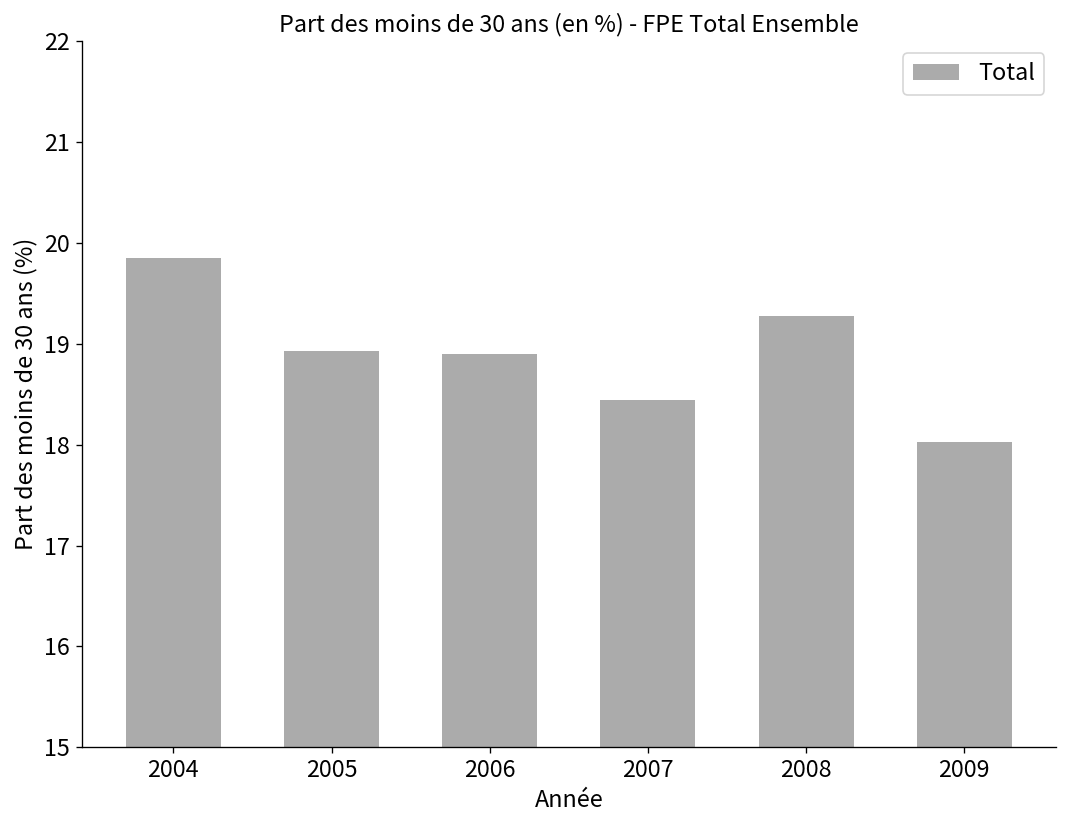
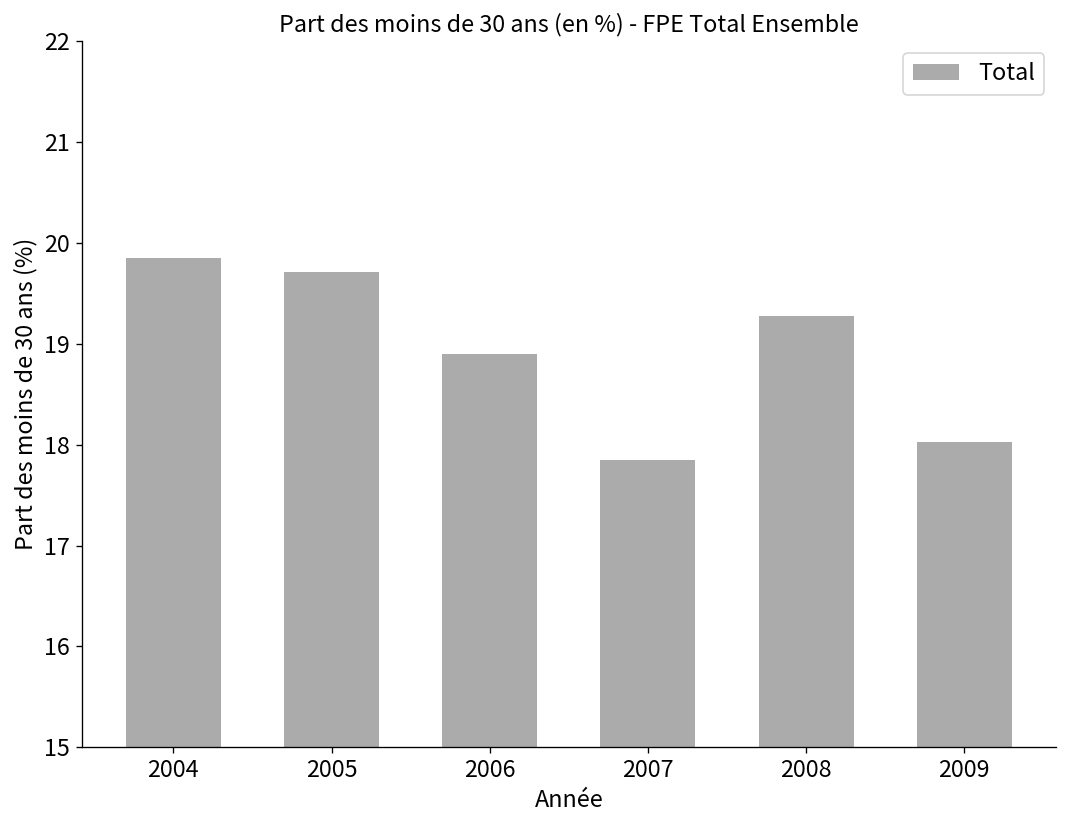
2005: 18.9 -> 19.7
2007: 18.4 -> 17.9
